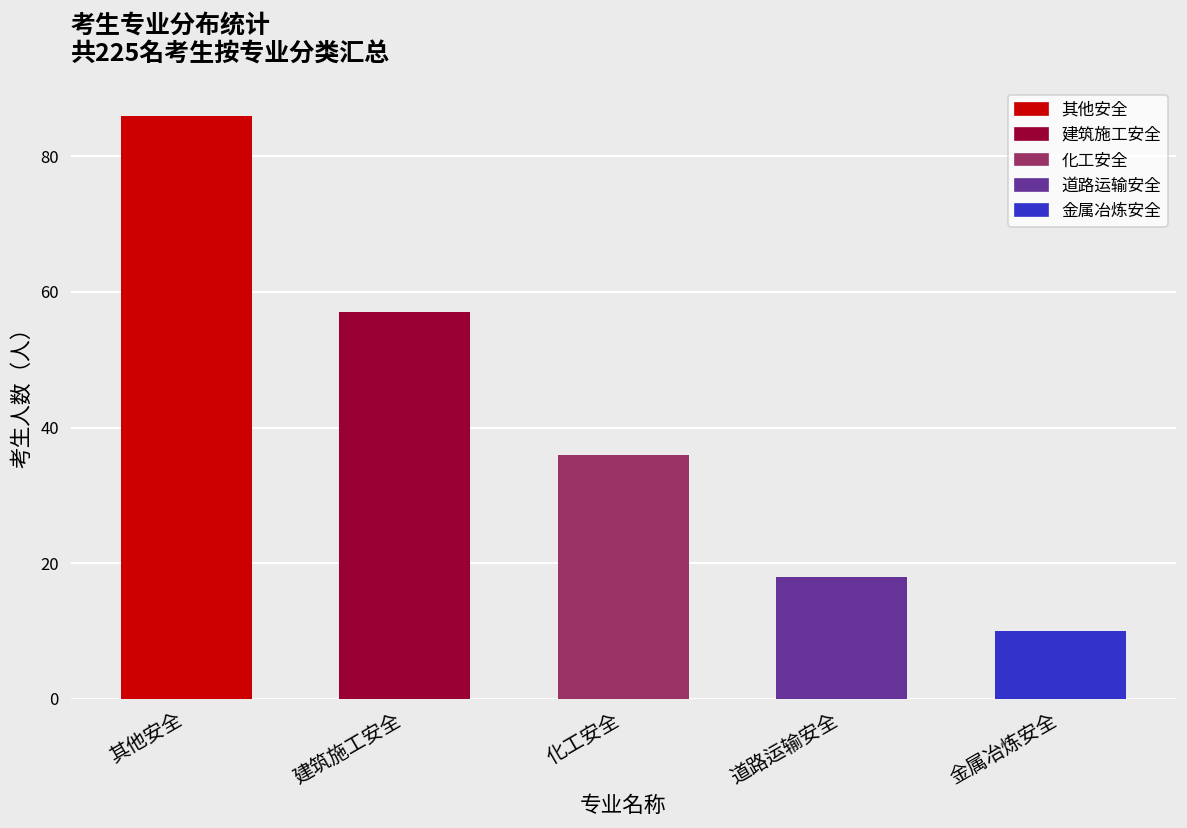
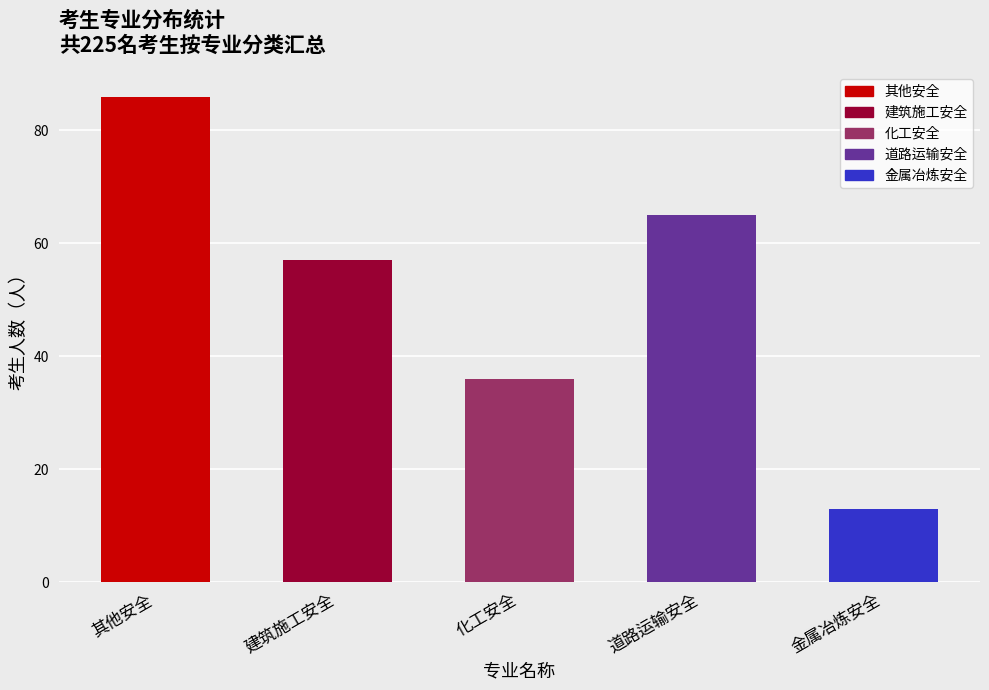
道路运输安全: 18 -> 65
金属冶炼安全: 10 -> 13
